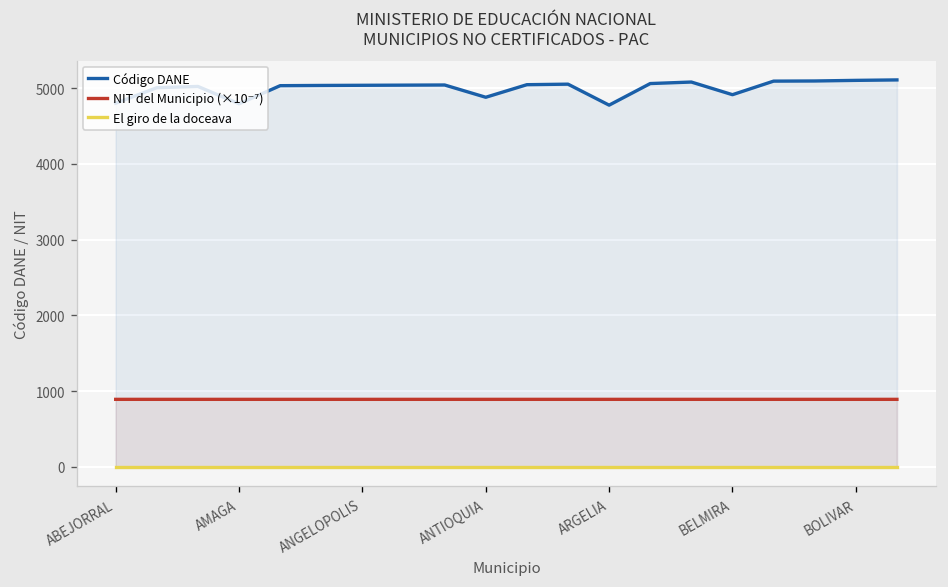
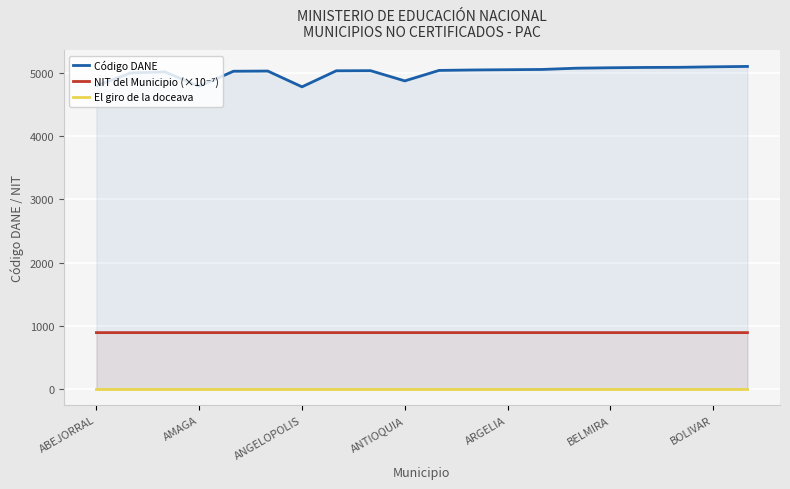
Código DANE, ANGELOPOLIS: 5000 -> 4800
Código DANE, ARGELIA: 4800 -> 5100
Código DANE, BELMIRA: 4900 -> 5100
